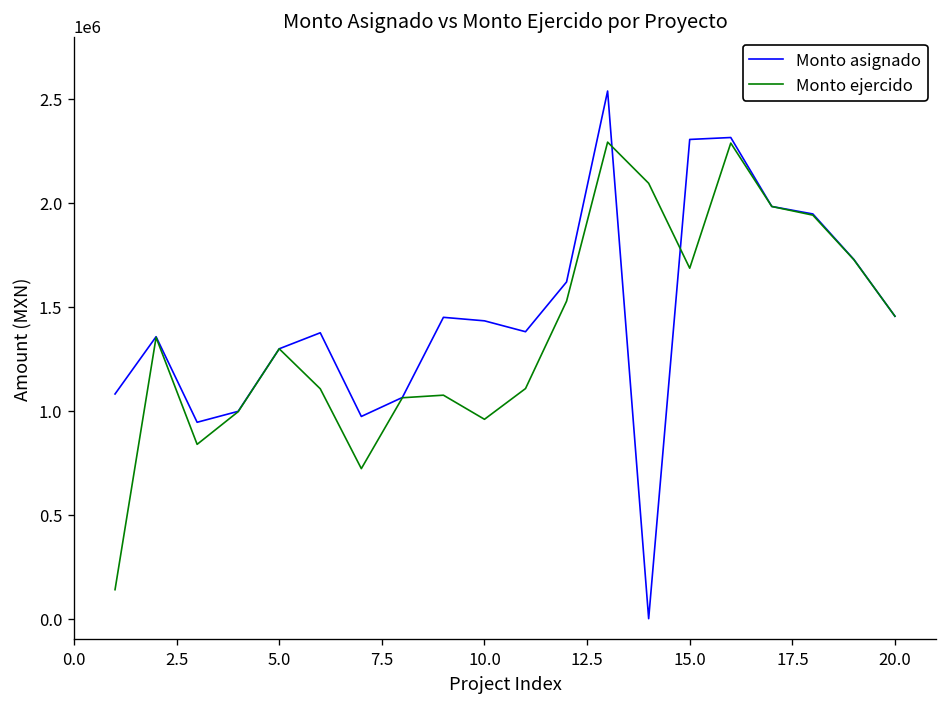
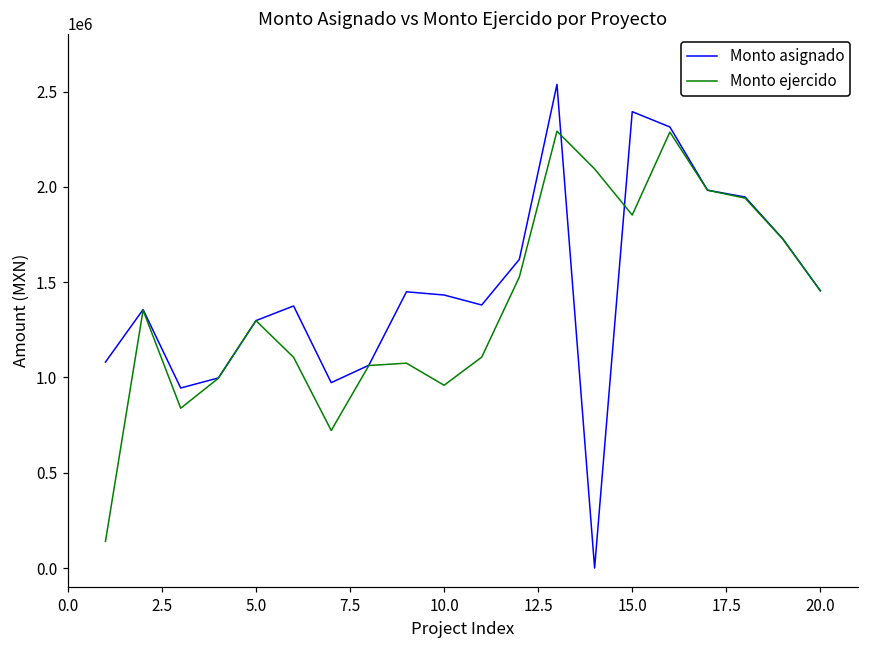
Monto asignado, 15.0: 2310000 -> 2390000
Monto ejercido, 15.0: 1690000 -> 1850000
